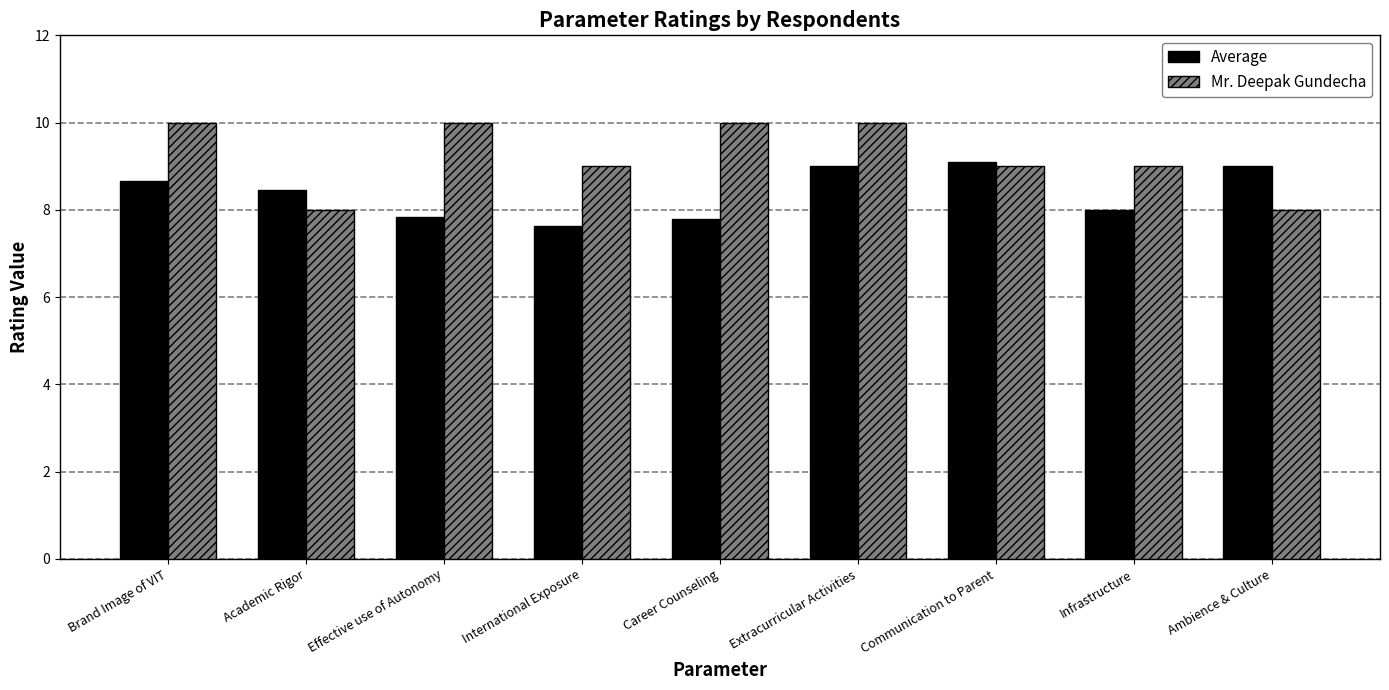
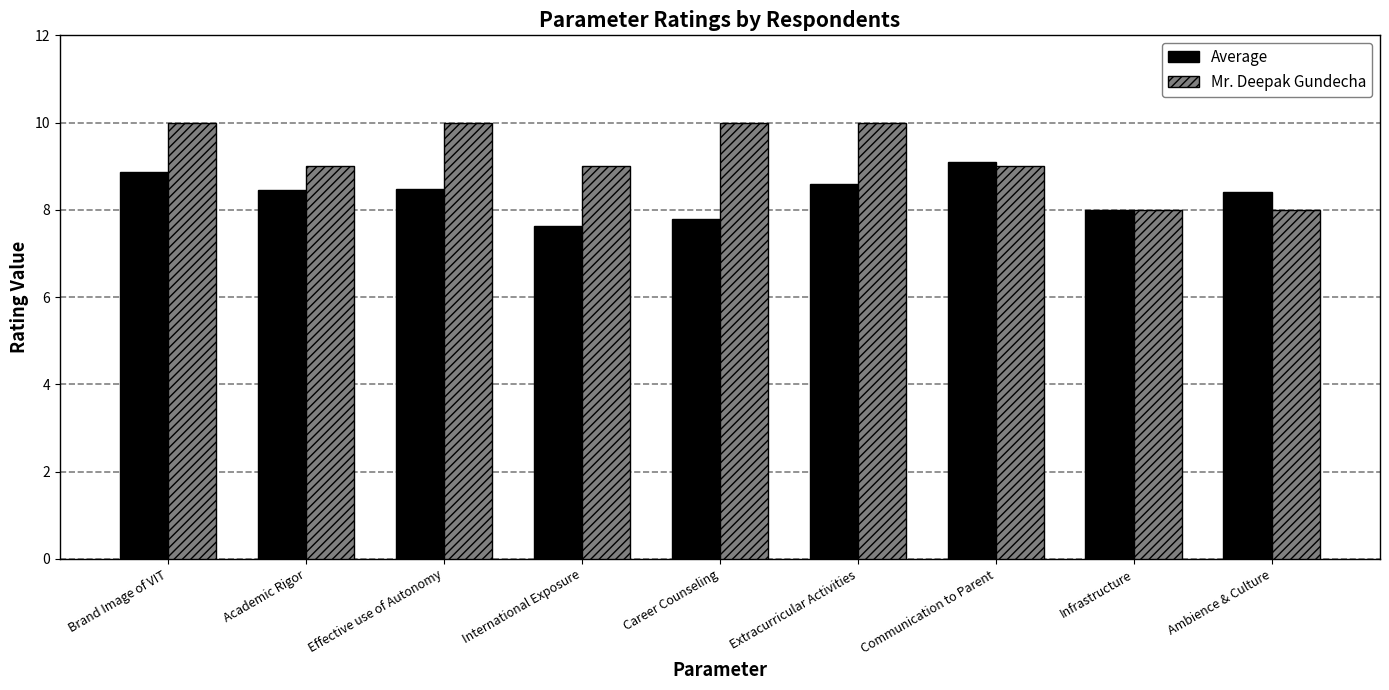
Average, Brand Image of VIT: 8.7 -> 8.9
Mr. Deepak Gundecha, Academic Rigor: 8 -> 9
Average, Effective use of Autonomy: 7.8 -> 8.5
Average, Extracurricular Activities: 9.0 -> 8.6
Mr. Deepak Gundecha, Infrastructure: 9 -> 8
Average, Ambience & Culture: 9.0 -> 8.4
